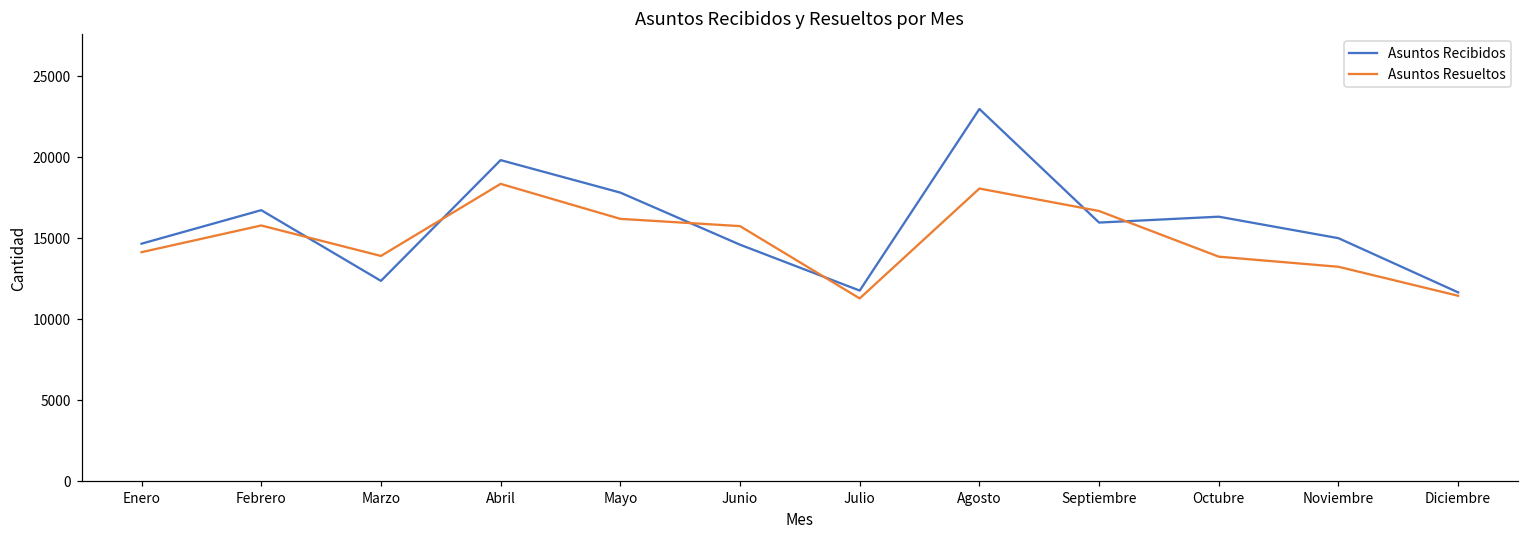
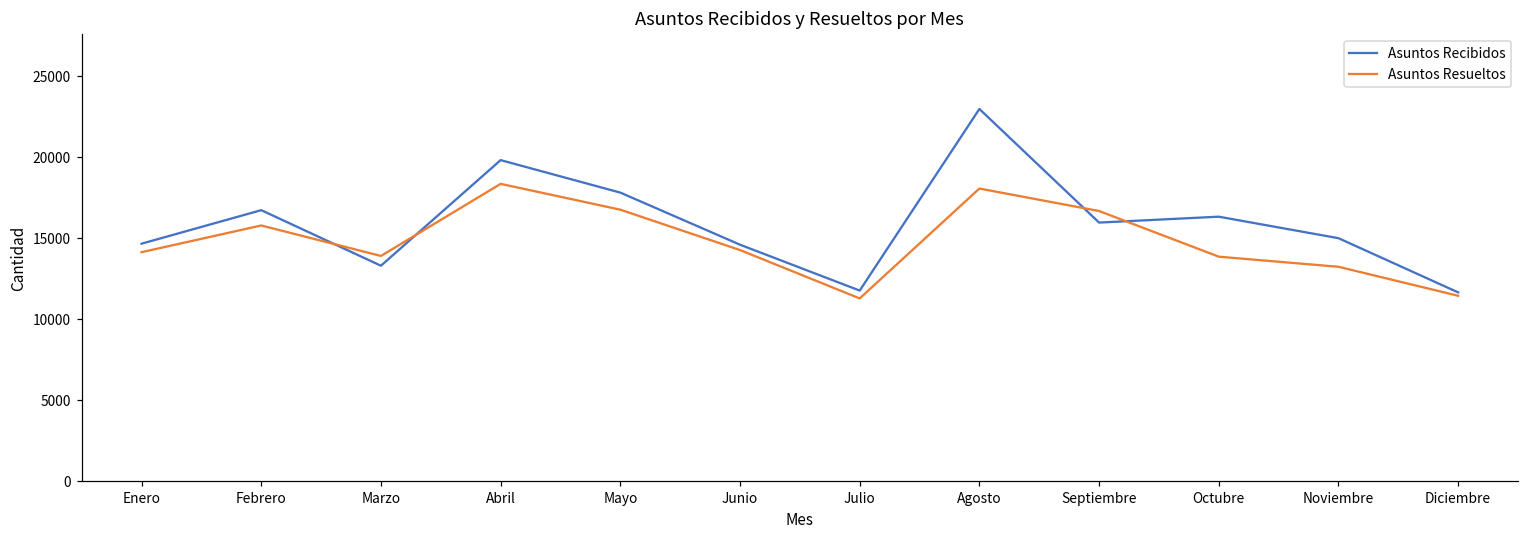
Asuntos Recibidos, Marzo: 12400 -> 13300
Asuntos Resueltos, Mayo: 16200 -> 16800
Asuntos Resueltos, Junio: 15700 -> 14300
